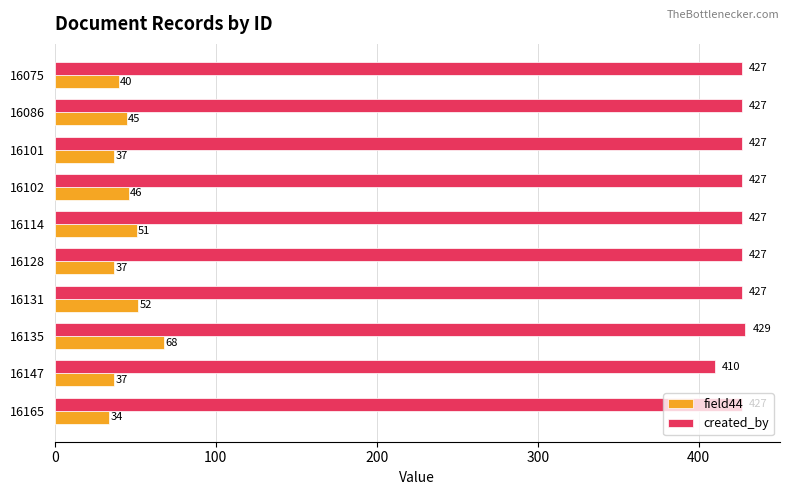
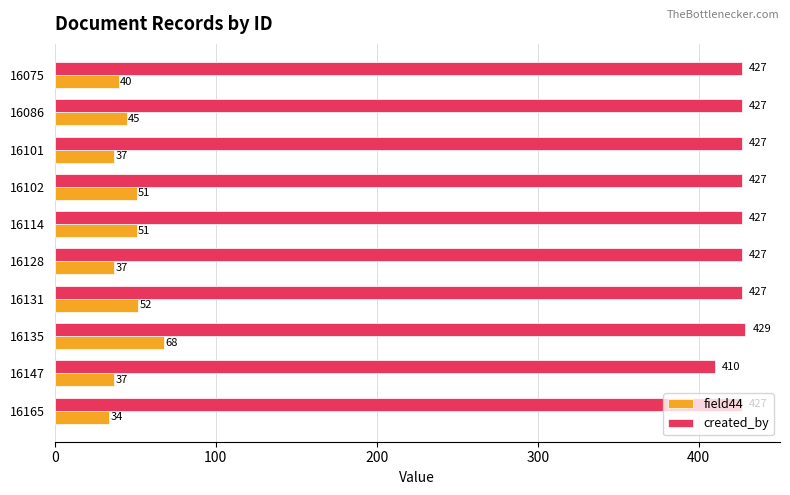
field44, 16102: 46 -> 51
